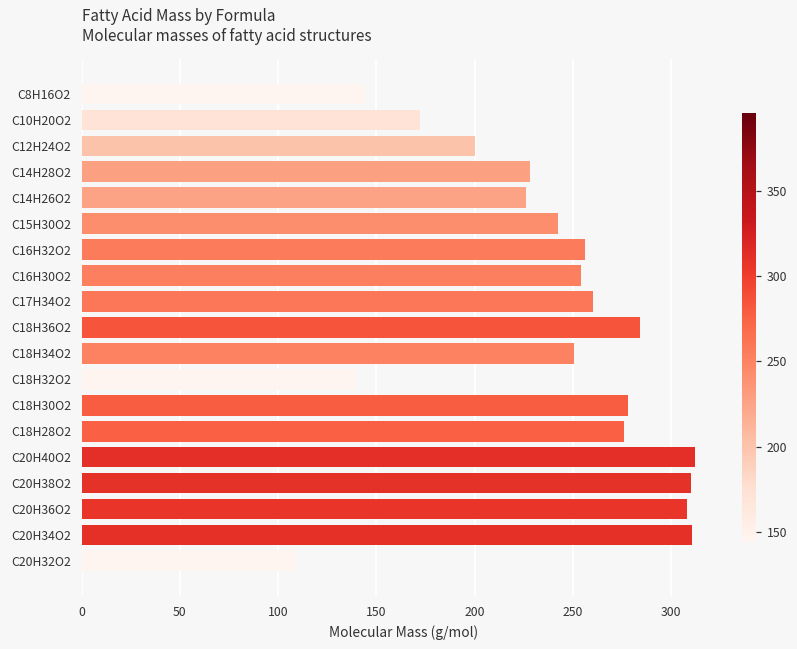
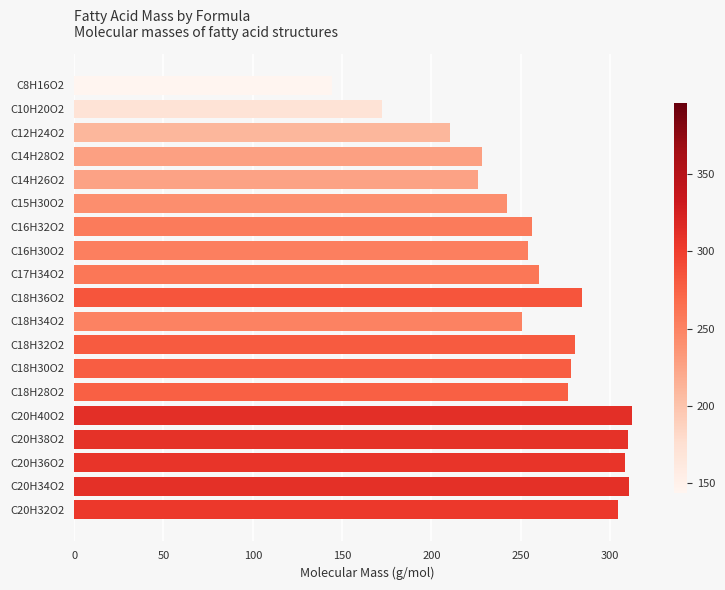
C12H24O2: 200 -> 210
C18H32O2: 140 -> 280
C20H32O2: 109 -> 304
